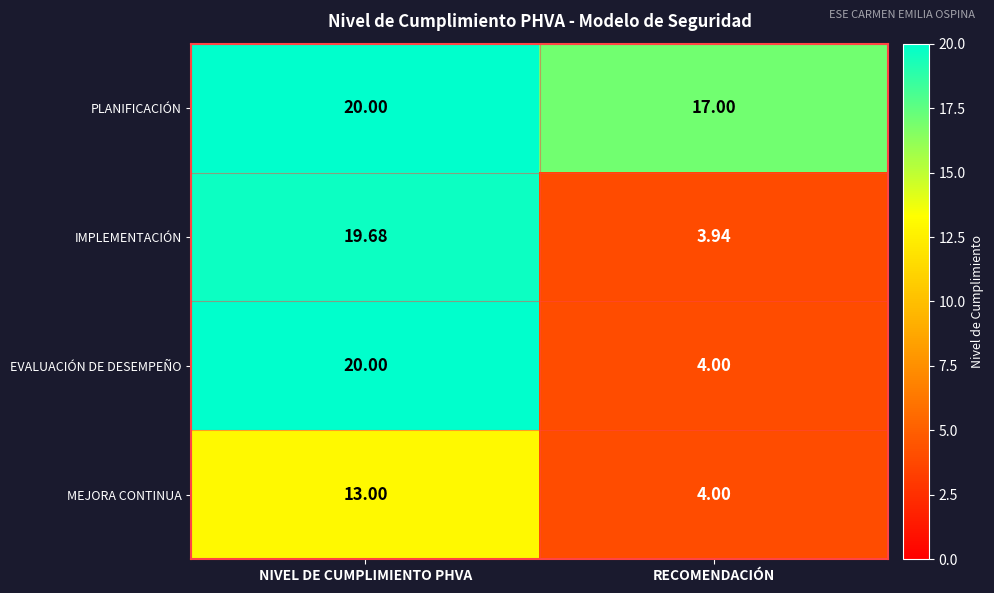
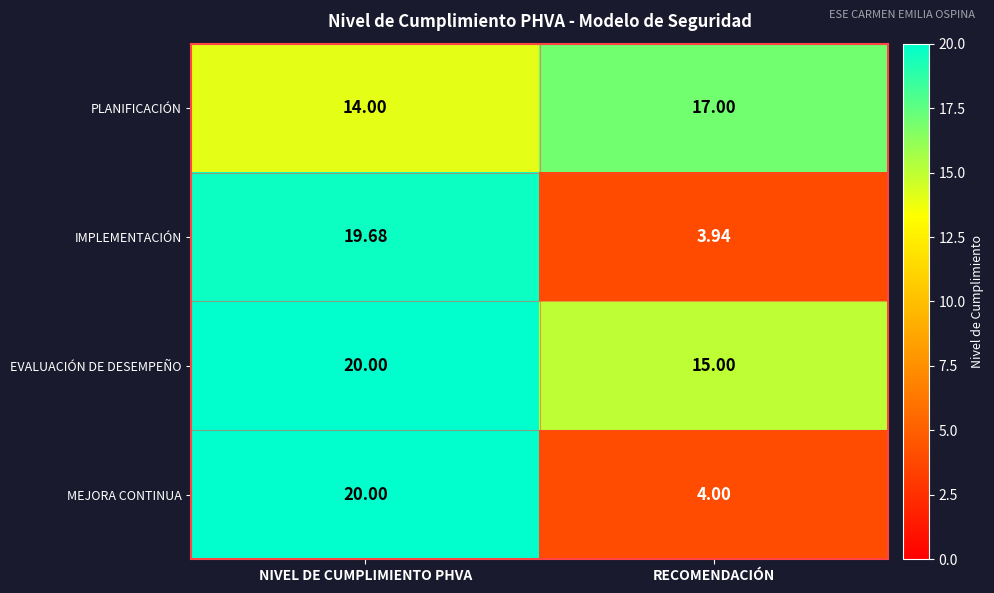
PLANIFICACIÓN, NIVEL DE CUMPLIMIENTO PHVA: 20.00 -> 14.00
EVALUACIÓN DE DESEMPEÑO, RECOMENDACIÓN: 4.00 -> 15.00
MEJORA CONTINUA, NIVEL DE CUMPLIMIENTO PHVA: 13.00 -> 20.00
